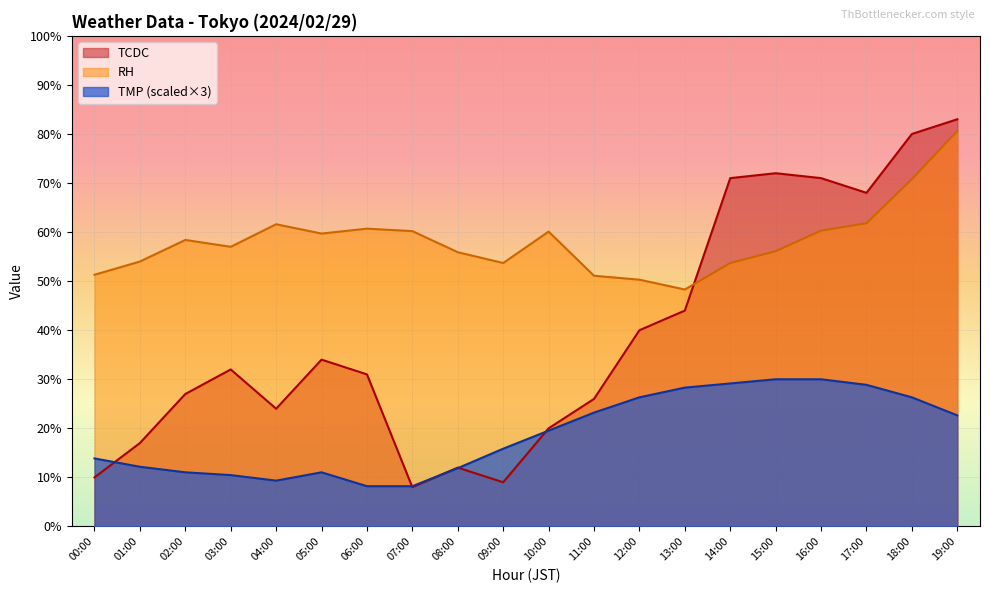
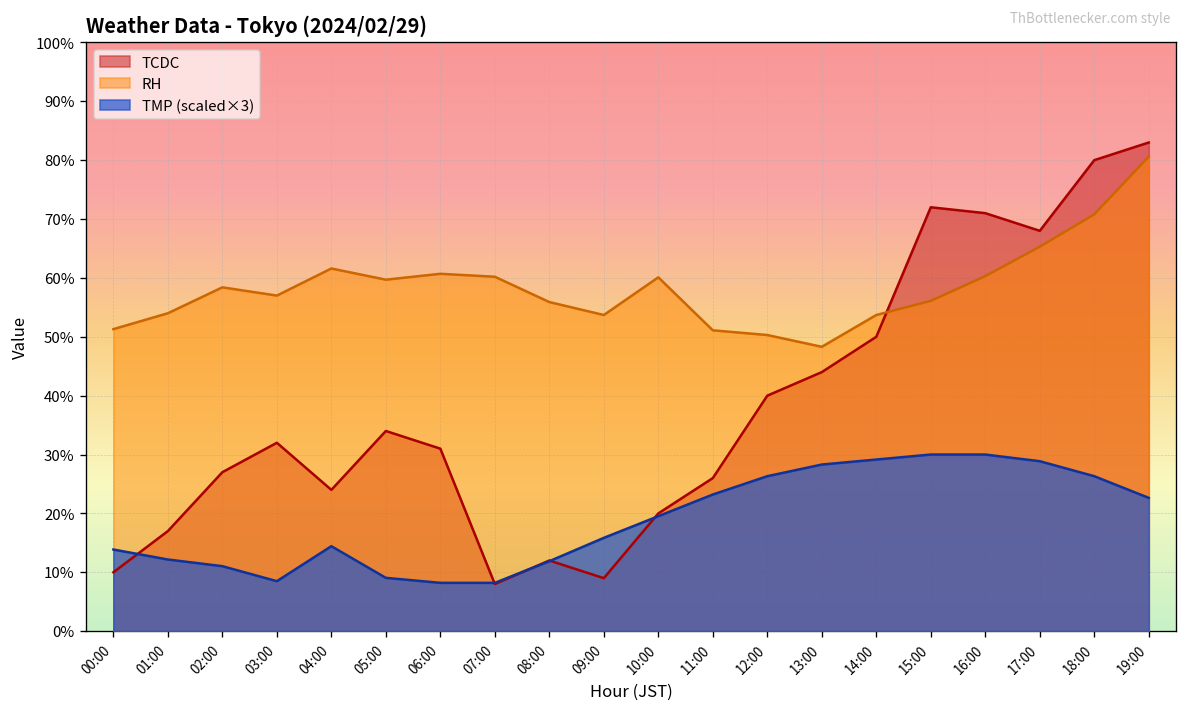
TMP (scaled×3), 03:00: 10% -> 8%
TMP (scaled×3), 04:00: 9% -> 14%
TMP (scaled×3), 05:00: 11% -> 9%
TCDC, 14:00: 71% -> 50%
RH, 17:00: 62% -> 65%
